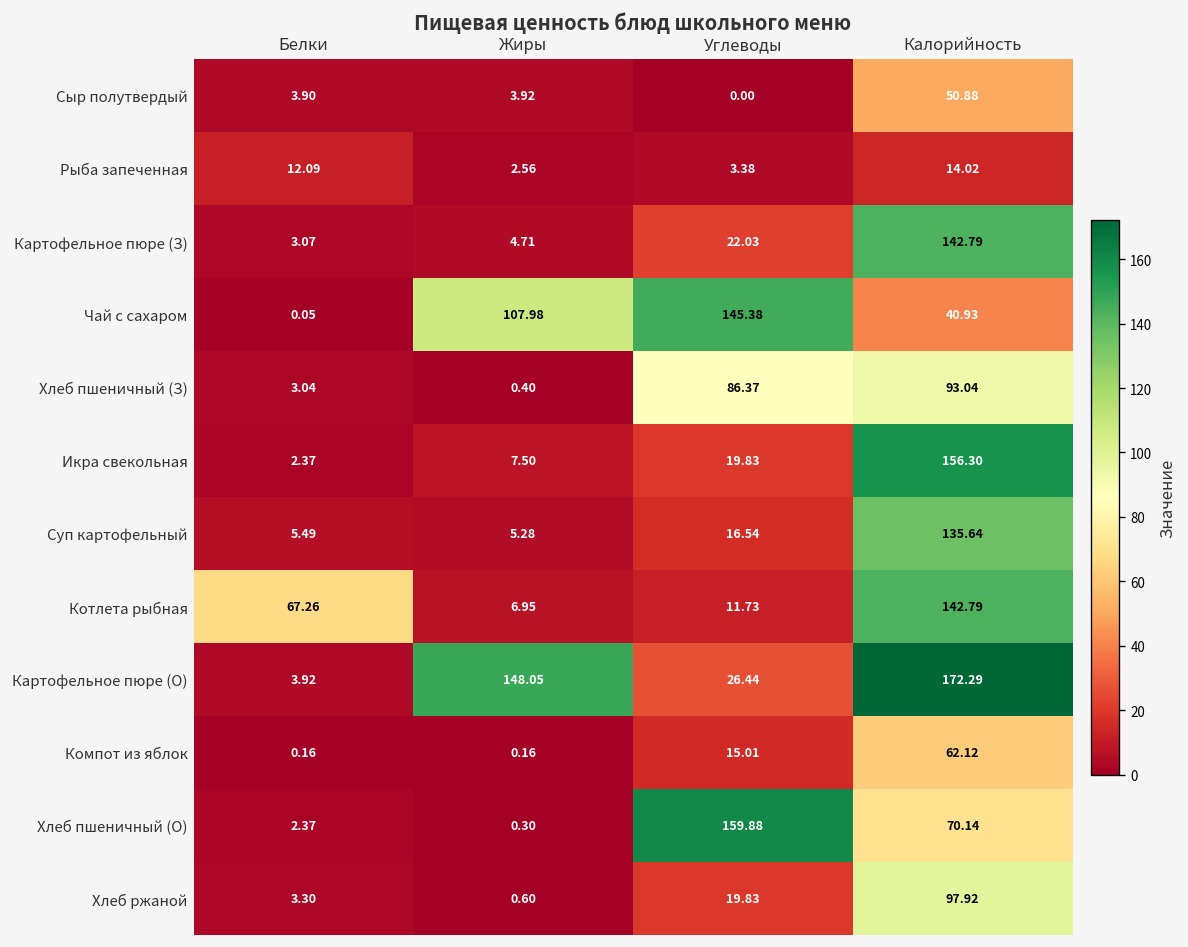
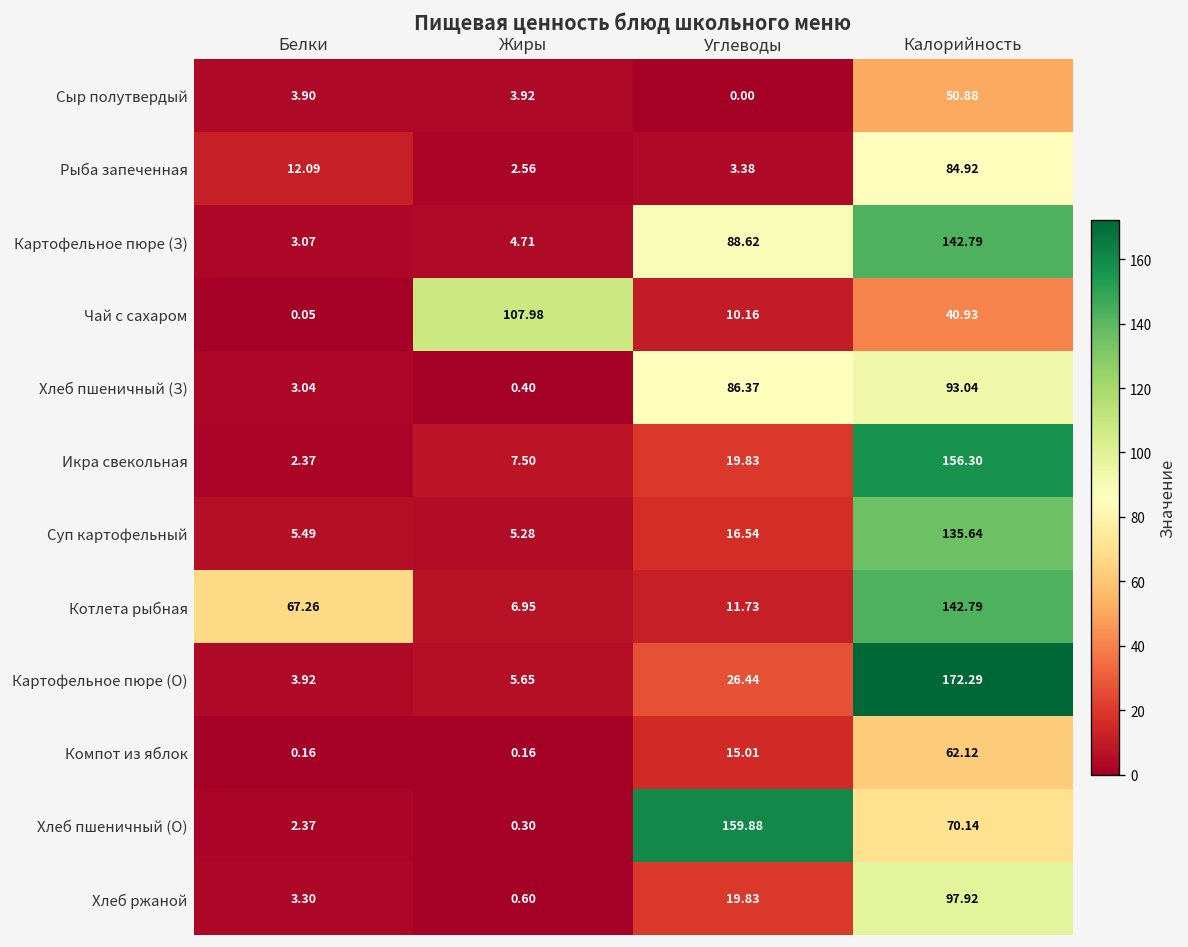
Рыба запеченная, Калорийность: 14.02 -> 84.92
Картофельное пюре (З), Углеводы: 22.03 -> 88.62
Чай с сахаром, Углеводы: 145.38 -> 10.16
Картофельное пюре (О), Жиры: 148.05 -> 5.65
